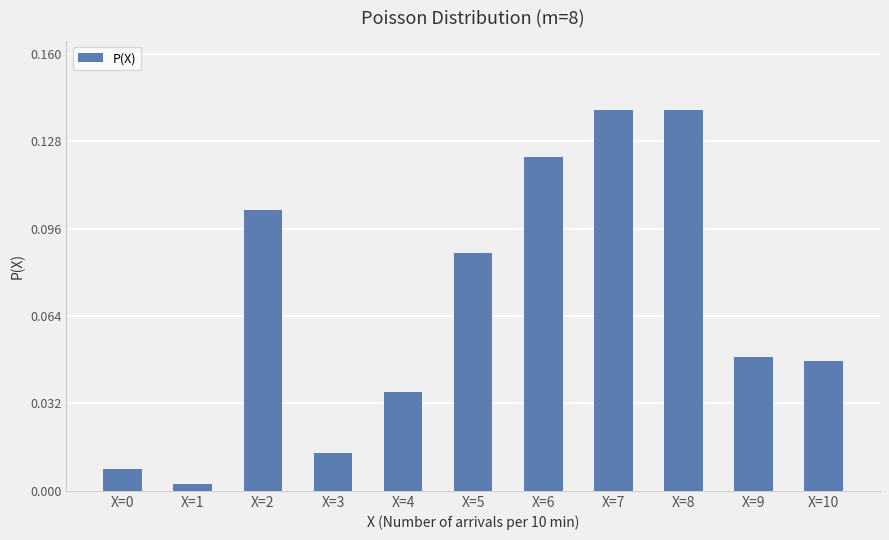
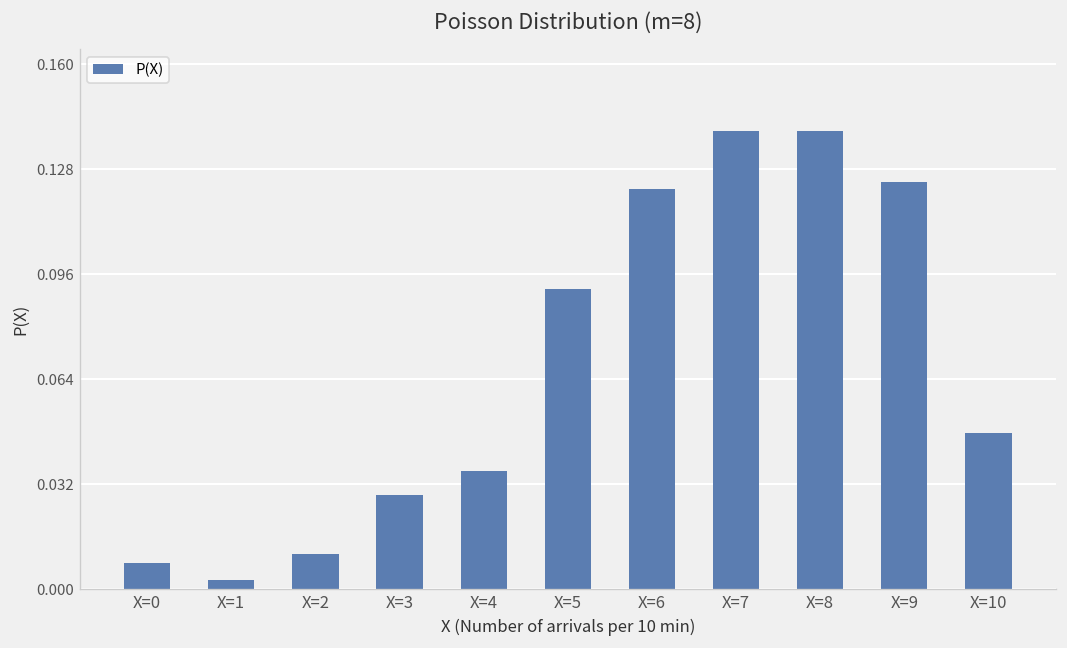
X=2: 0.103 -> 0.011
X=3: 0.014 -> 0.029
X=5: 0.087 -> 0.092
X=9: 0.049 -> 0.124
